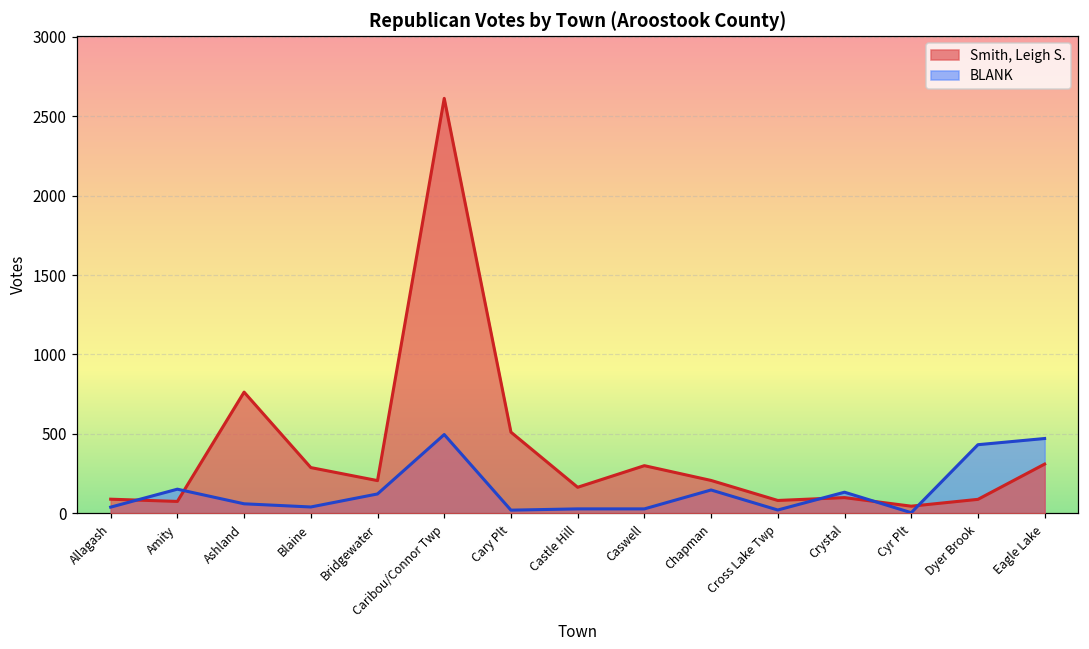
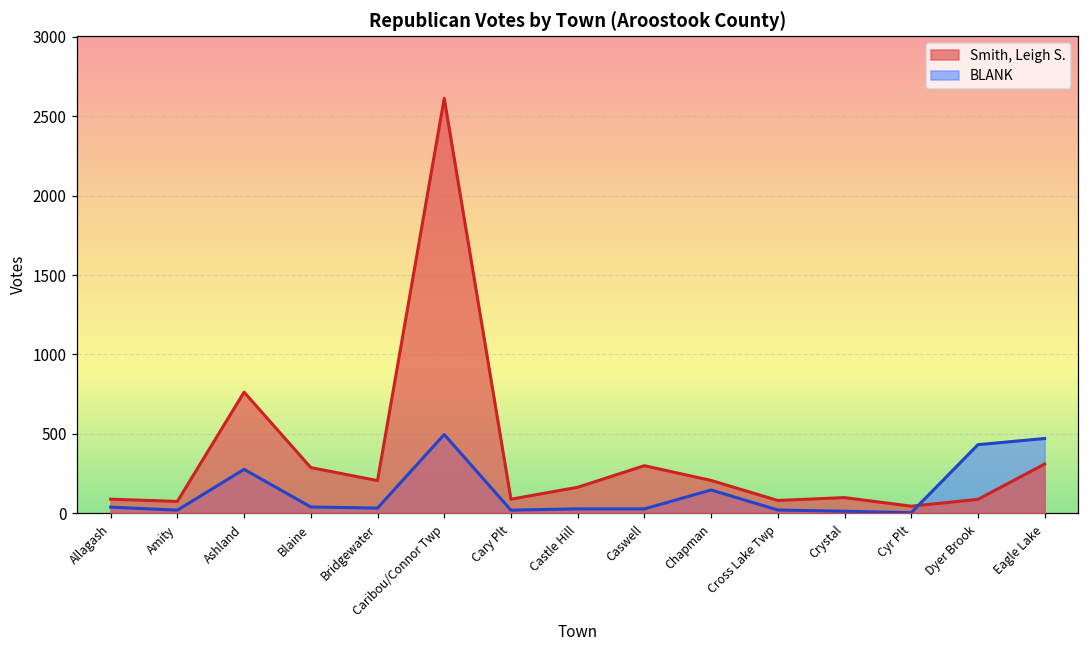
BLANK, Amity: 150 -> 20
BLANK, Ashland: 60 -> 280
BLANK, Bridgewater: 120 -> 30
Smith, Leigh S., Cary Plt: 510 -> 90
BLANK, Crystal: 130 -> 10
